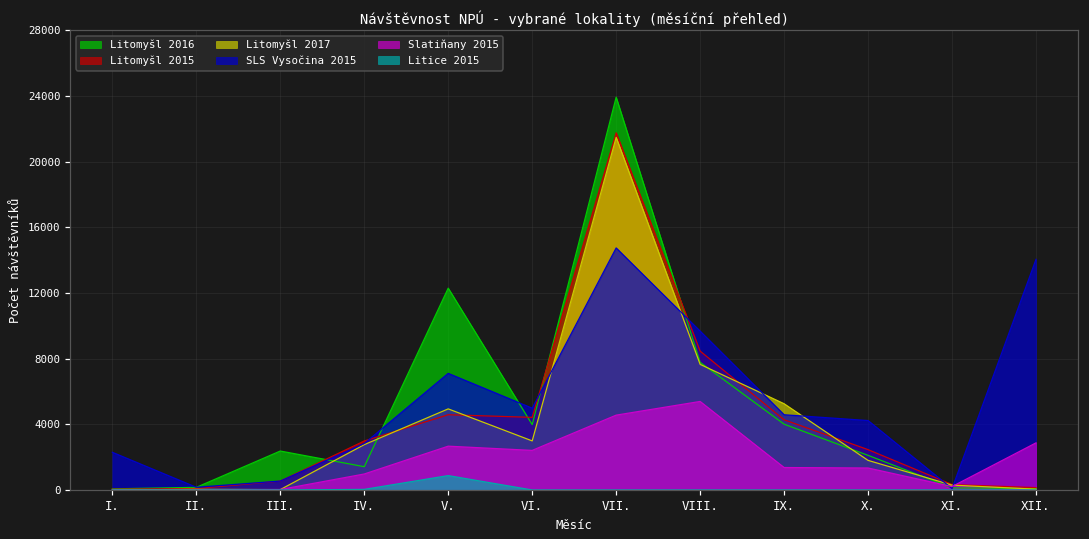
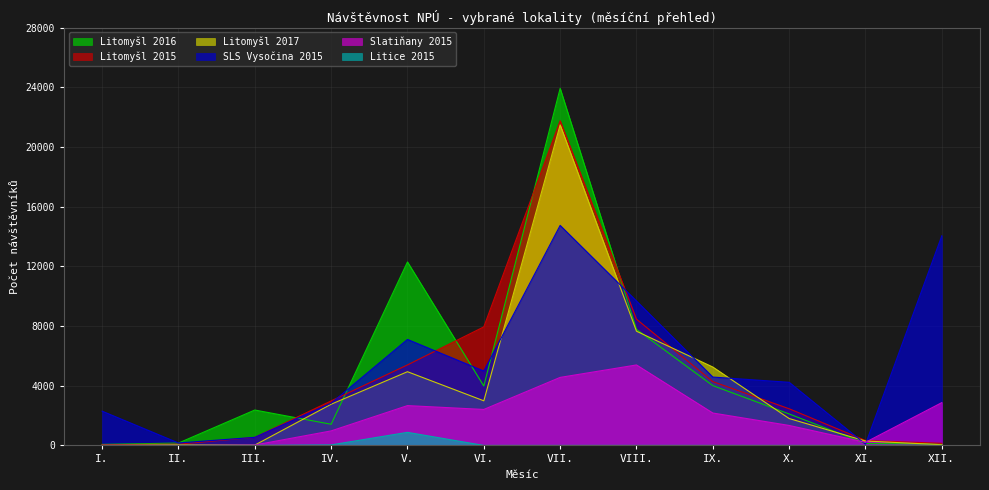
Litomyšl 2015, V.: 4600 -> 5400
Litomyšl 2015, VI.: 4400 -> 7900
Slatiňany 2015, IX.: 1400 -> 2200
